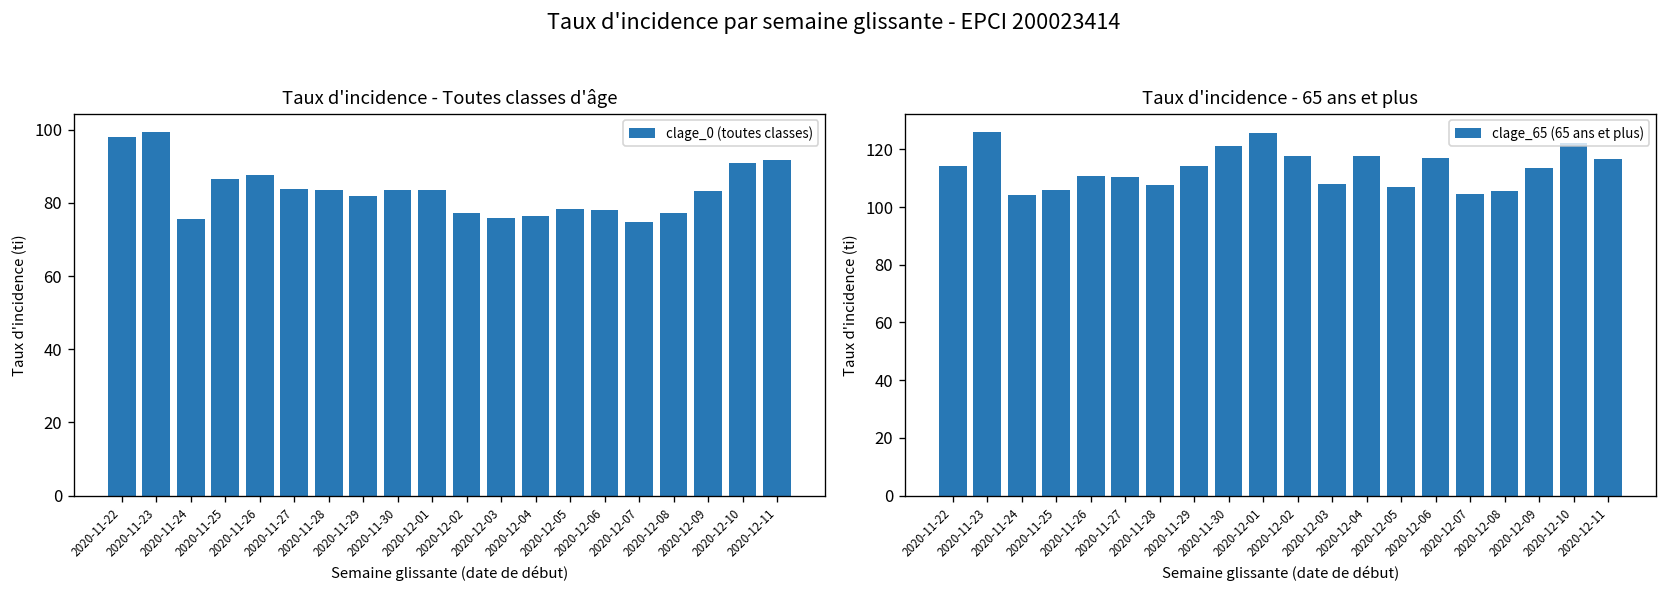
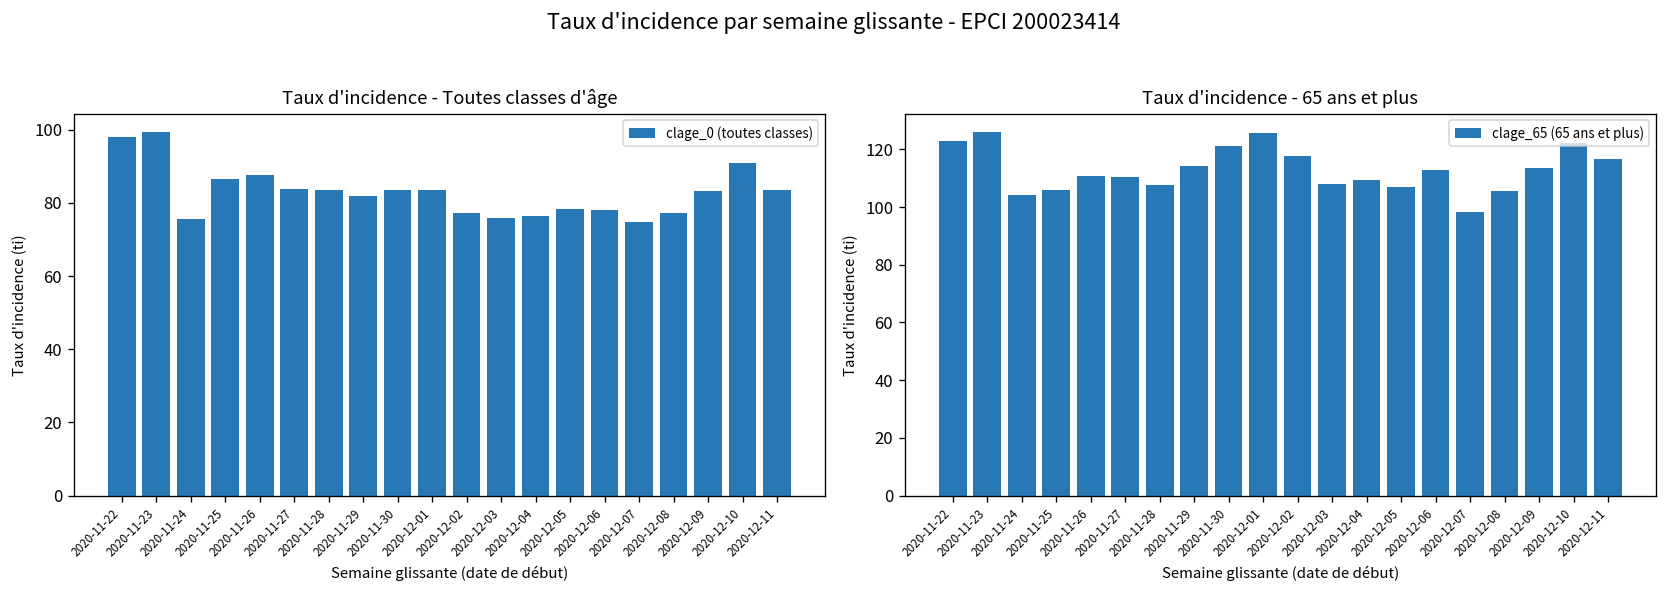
Taux d'incidence - Toutes classes d'âge, 2020-12-11: 92 -> 84
Taux d'incidence - 65 ans et plus, 2020-11-22: 114 -> 123
Taux d'incidence - 65 ans et plus, 2020-12-04: 118 -> 110
Taux d'incidence - 65 ans et plus, 2020-12-06: 117 -> 113
Taux d'incidence - 65 ans et plus, 2020-12-07: 105 -> 98
